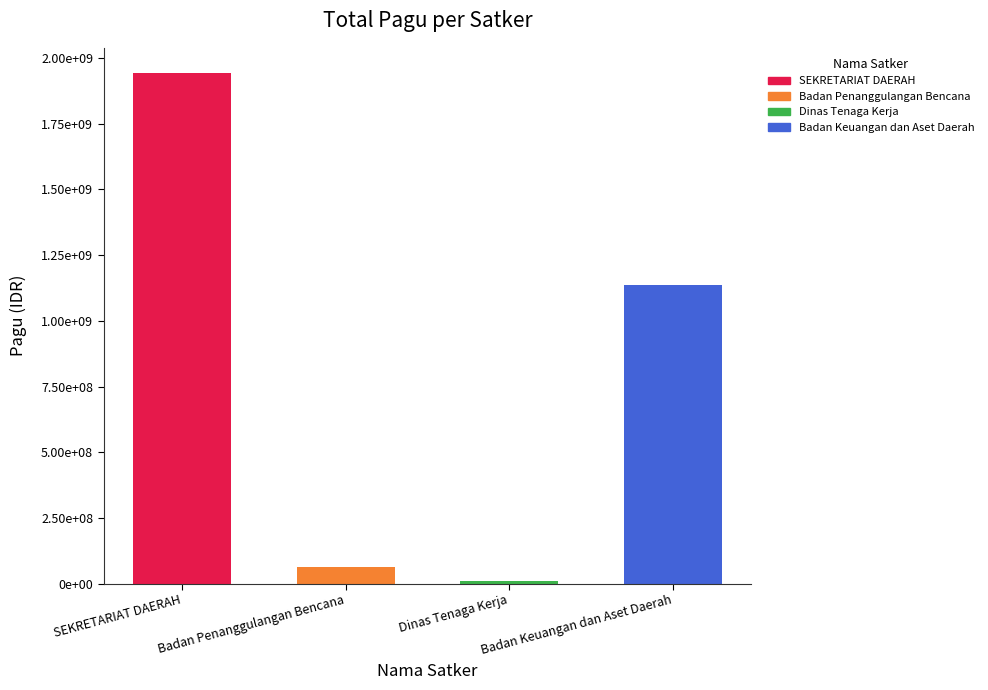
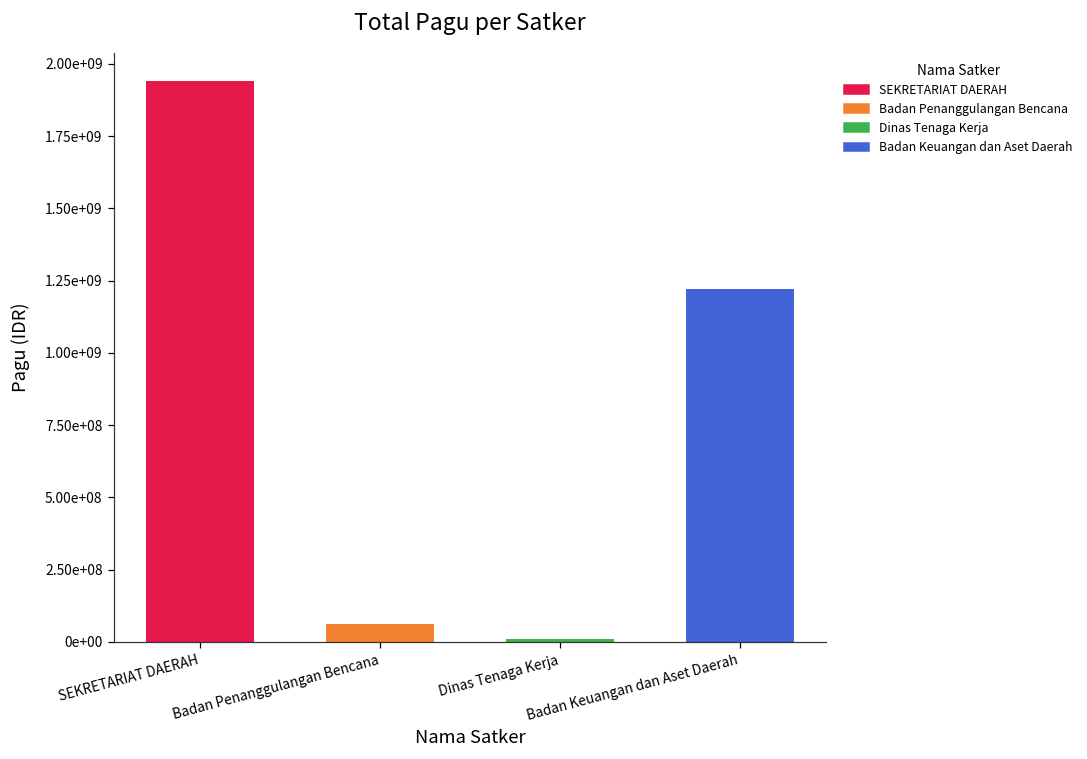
Badan Keuangan dan Aset Daerah: 1140000000 -> 1220000000
